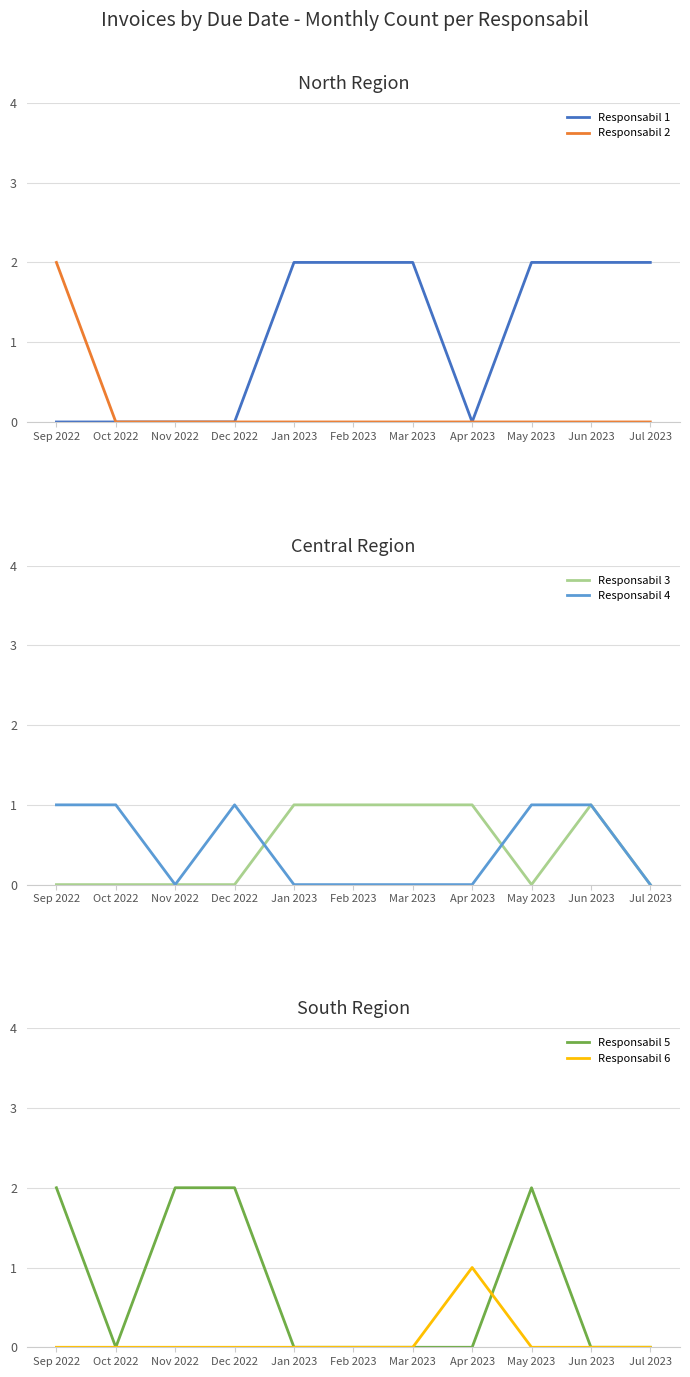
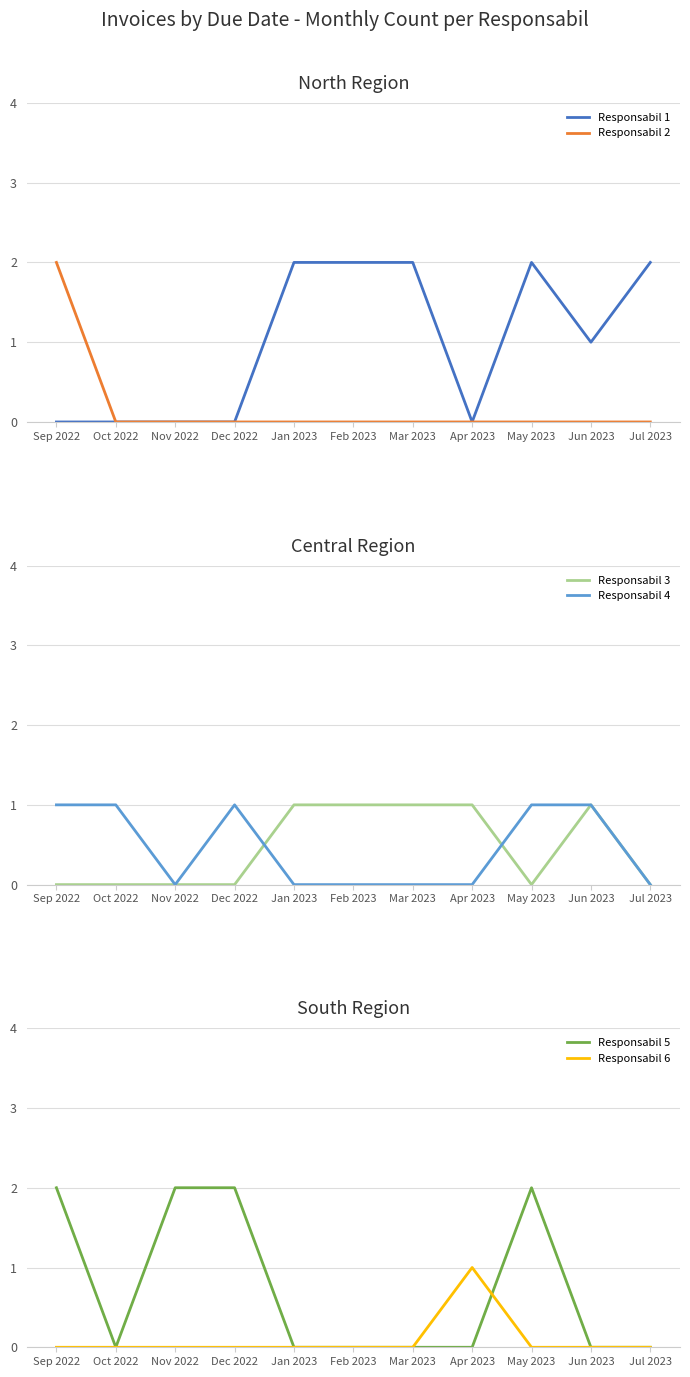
North Region, Responsabil 1, Jun 2023: 2 -> 1
